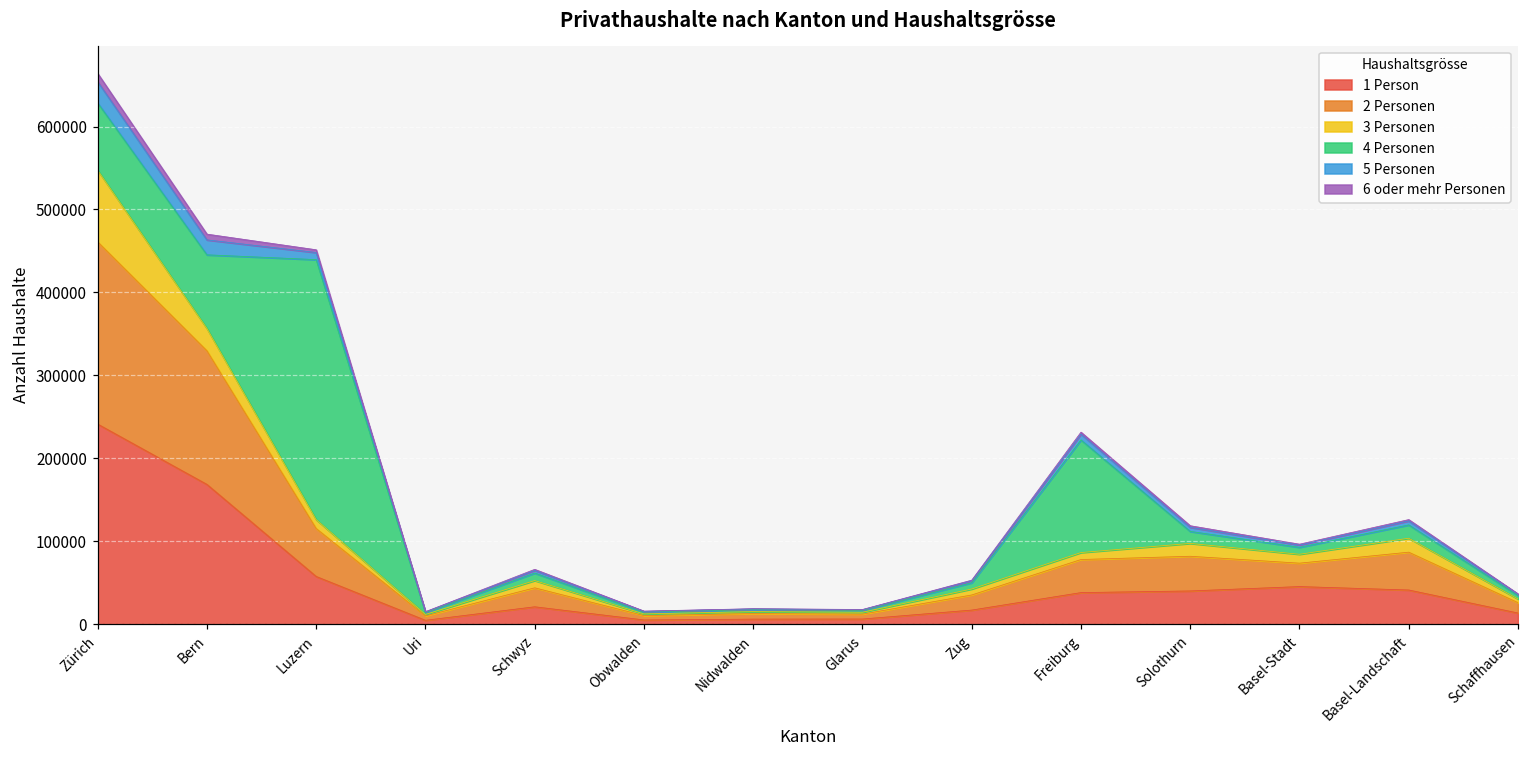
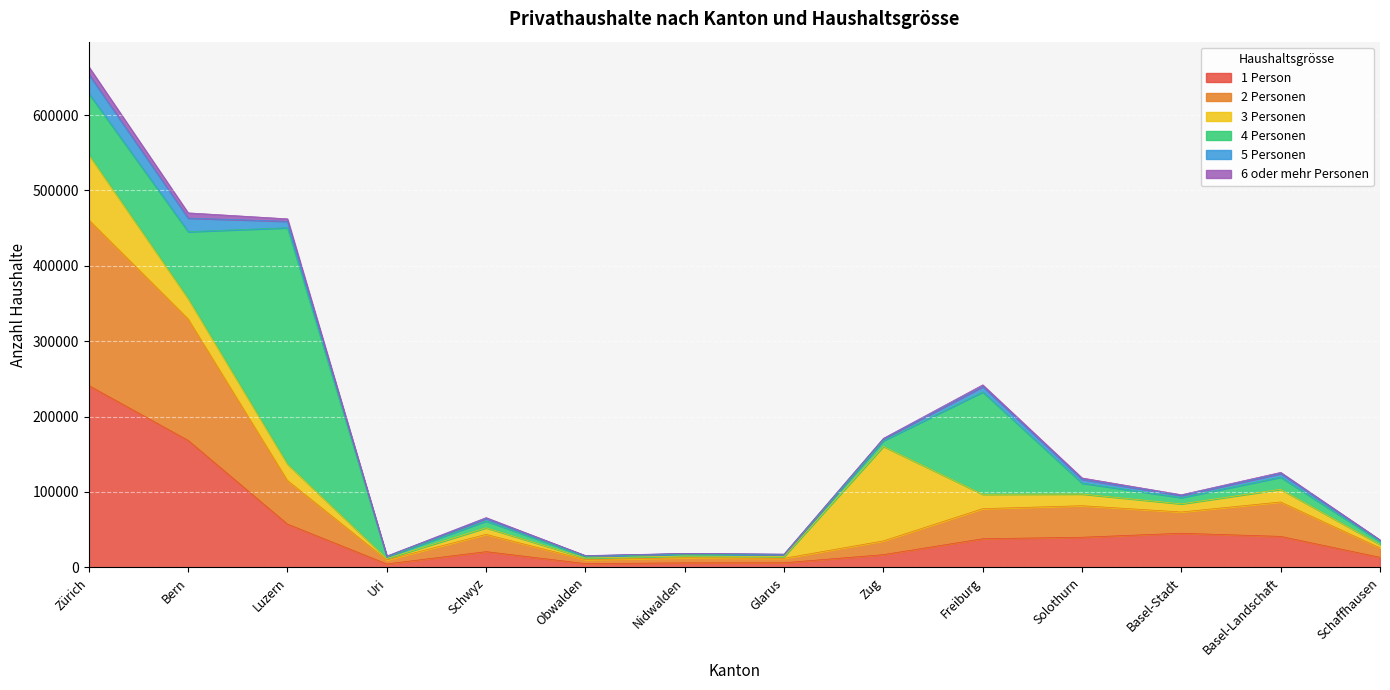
3 Personen, Luzern: 10000 -> 20000
3 Personen, Zug: 10000 -> 130000
3 Personen, Freiburg: 10000 -> 20000
